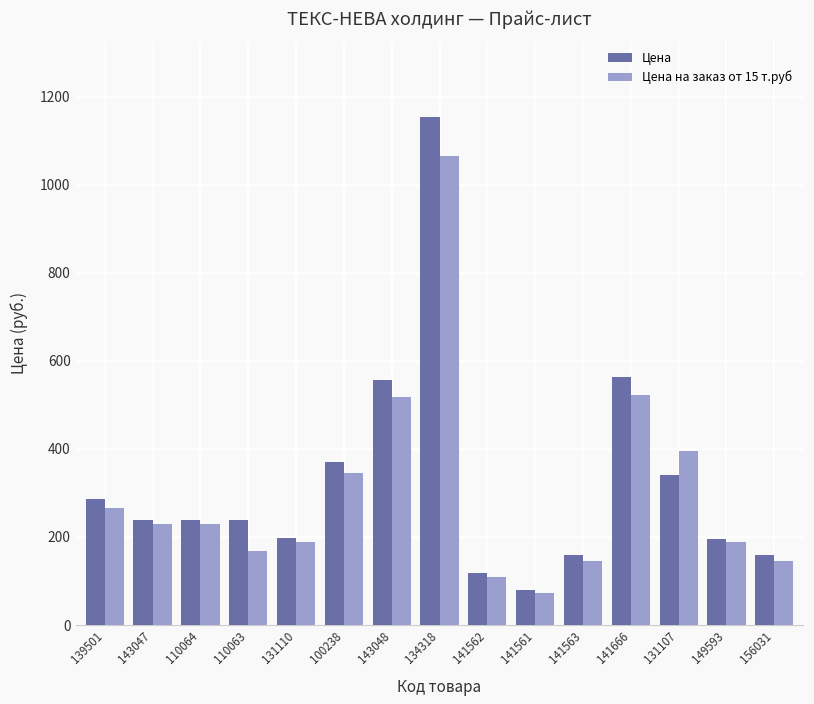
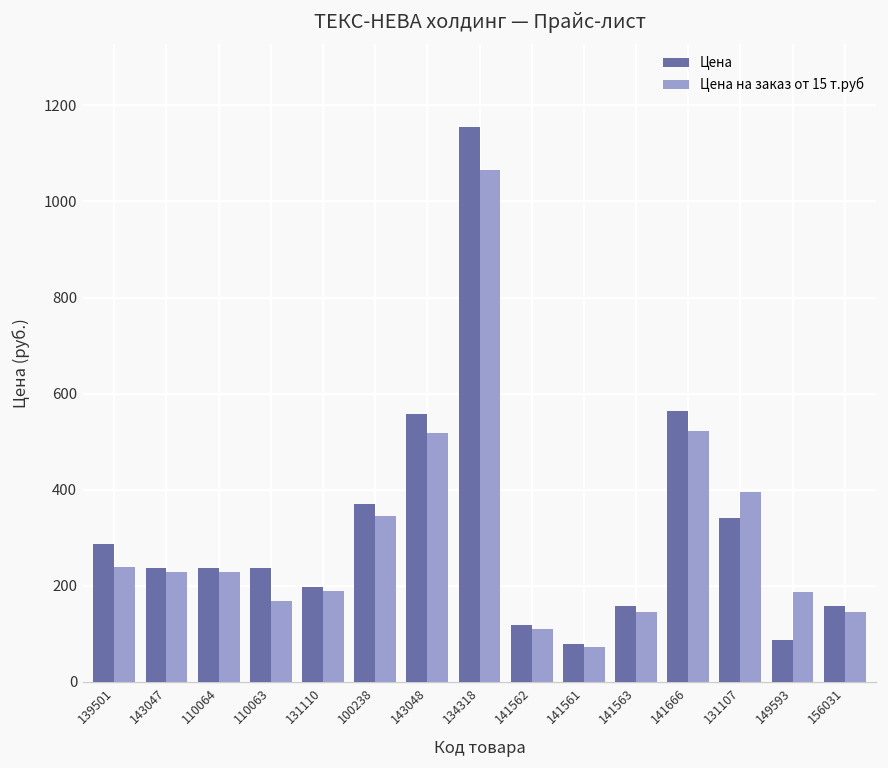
Цена на заказ от 15 т.руб, 139501: 270 -> 240
Цена, 149593: 200 -> 90
